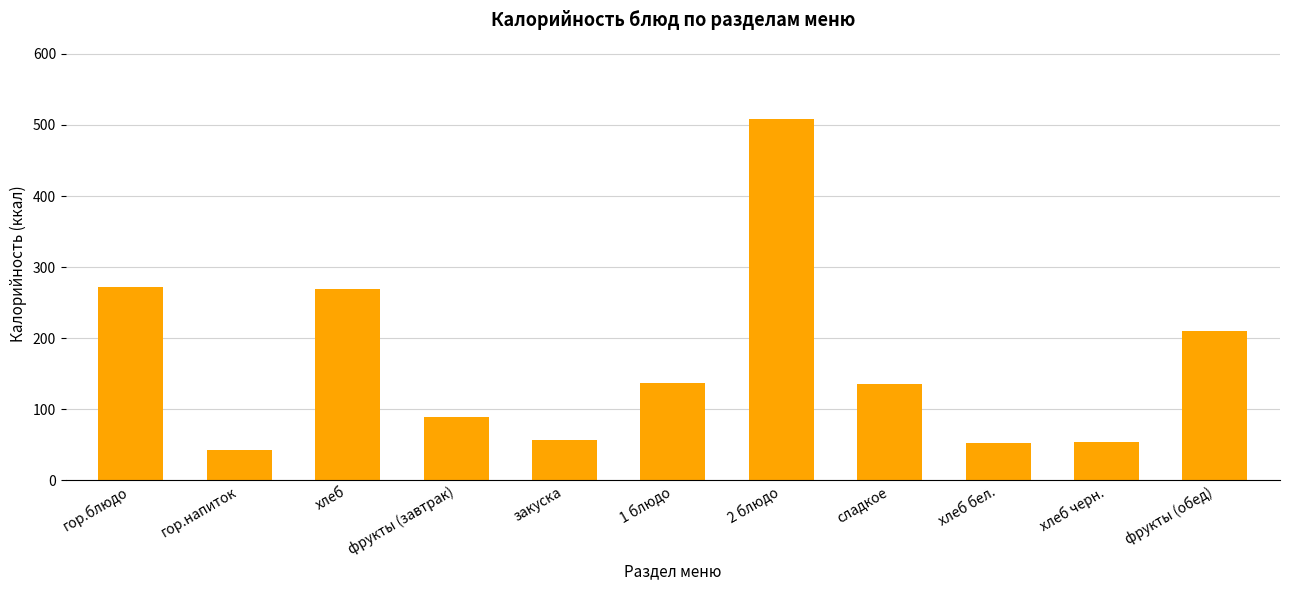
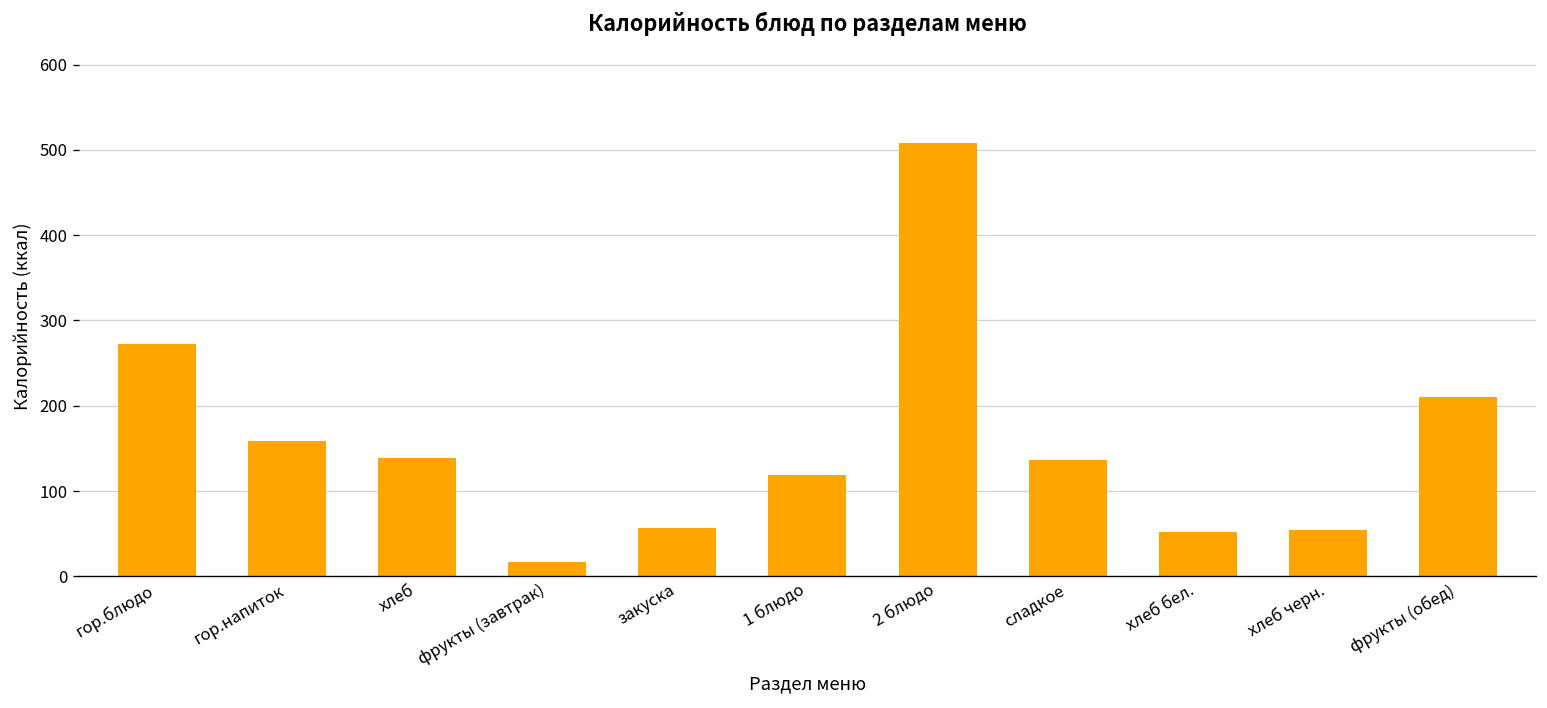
гор.напиток: 40 -> 160
хлеб: 270 -> 140
фрукты (завтрак): 90 -> 20
1 блюдо: 140 -> 120
